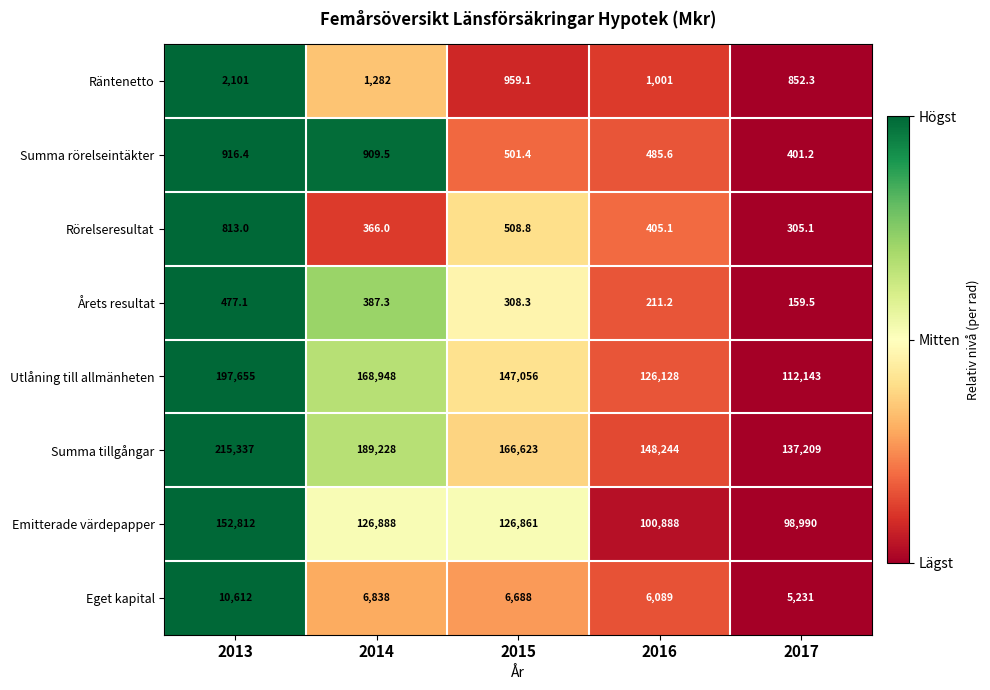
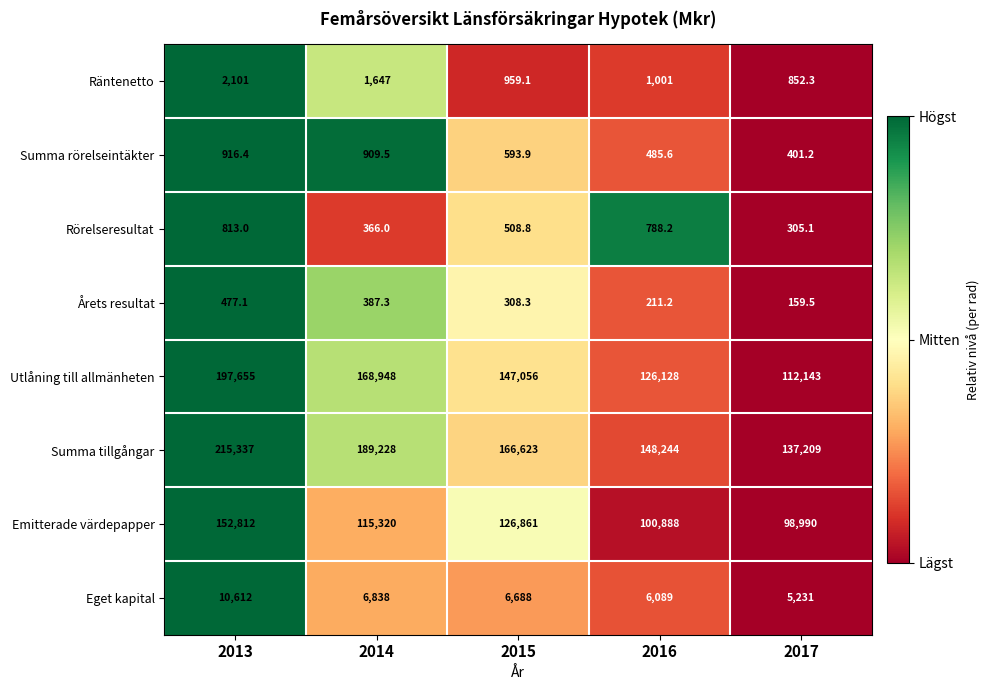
Räntenetto, 2014: 1,282 -> 1,647
Summa rörelseintäkter, 2015: 501.4 -> 593.9
Rörelseresultat, 2016: 405.1 -> 788.2
Emitterade värdepapper, 2014: 126,888 -> 115,320
